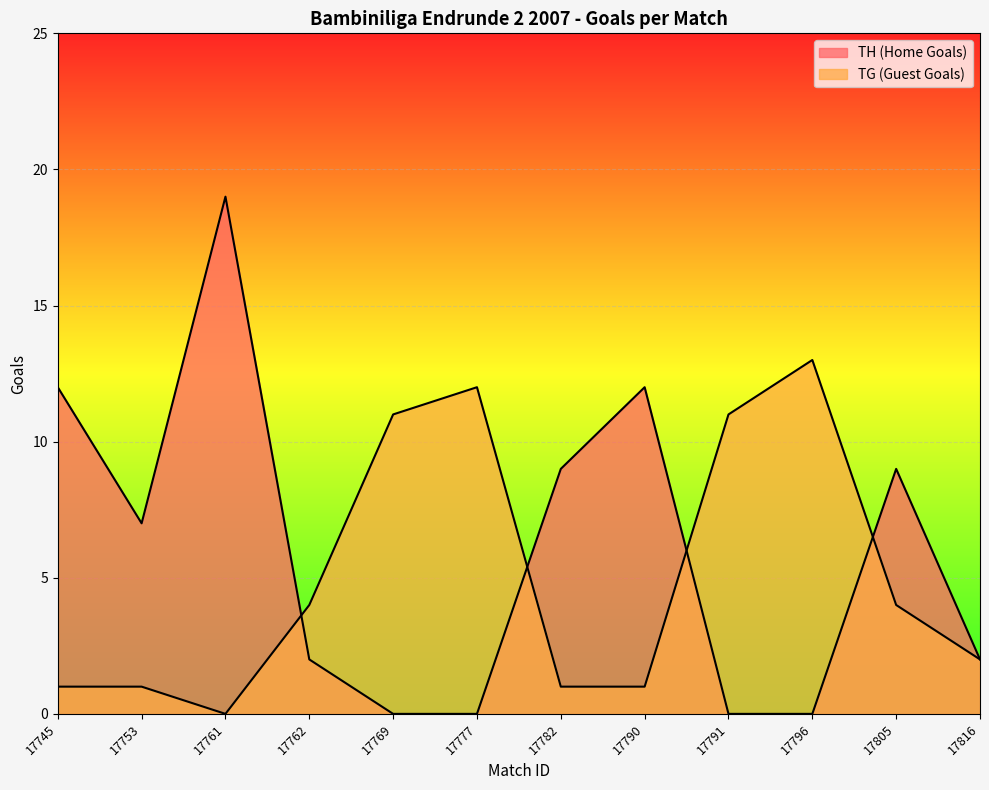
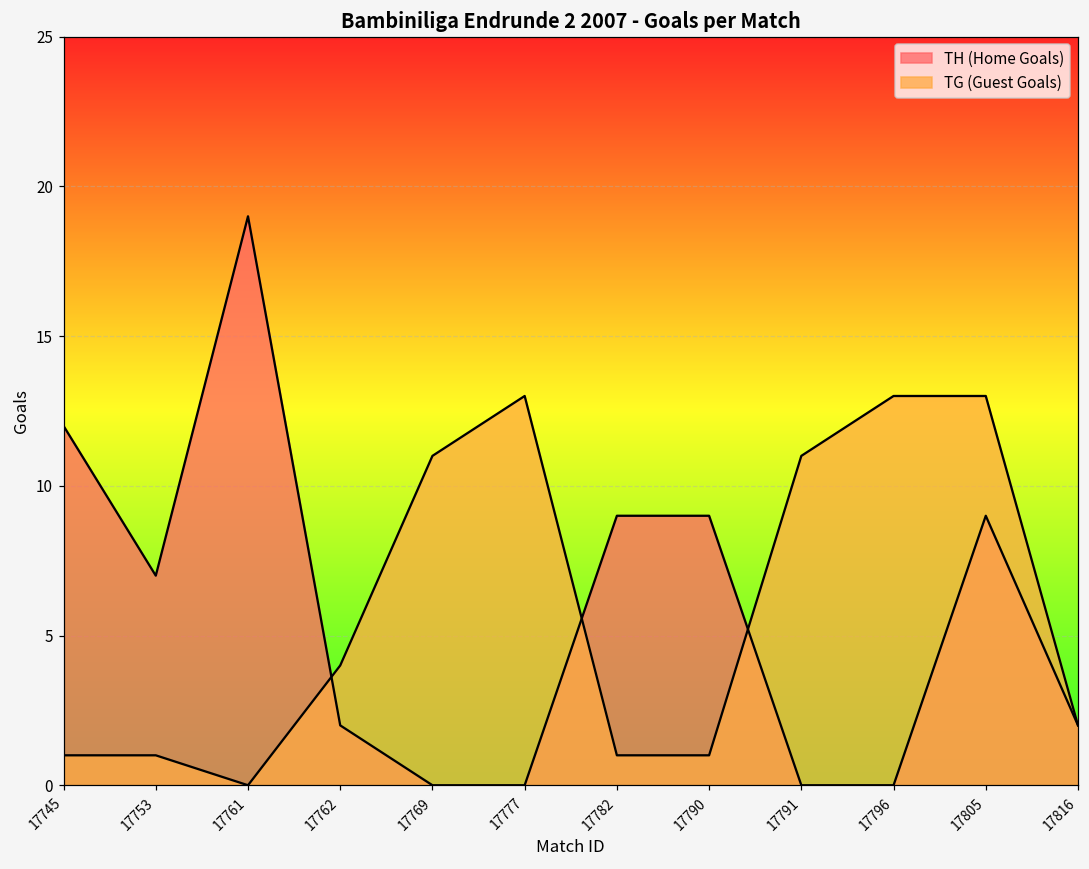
TG (Guest Goals), 17777: 12 -> 13
TH (Home Goals), 17790: 12 -> 9
TG (Guest Goals), 17805: 4 -> 13
